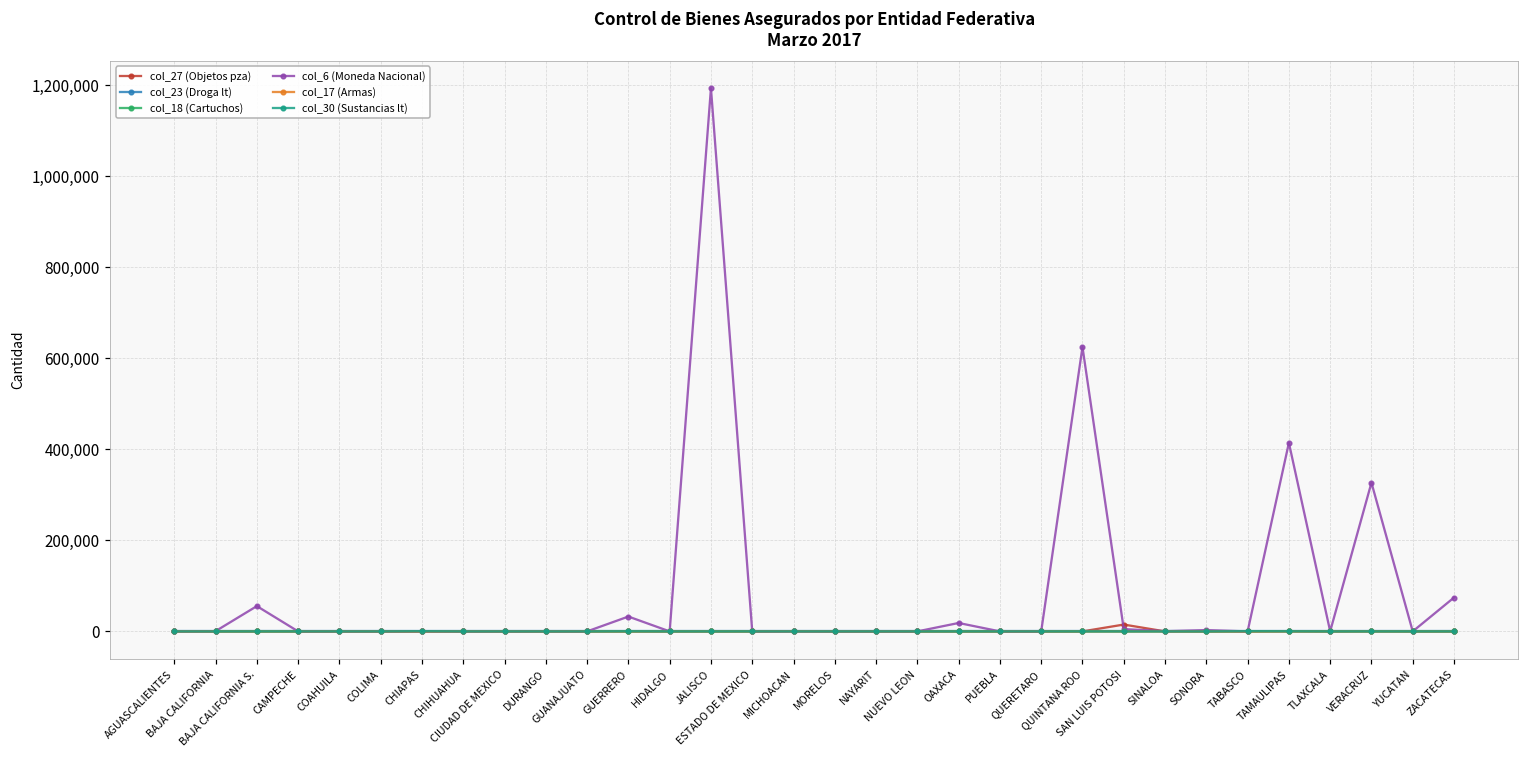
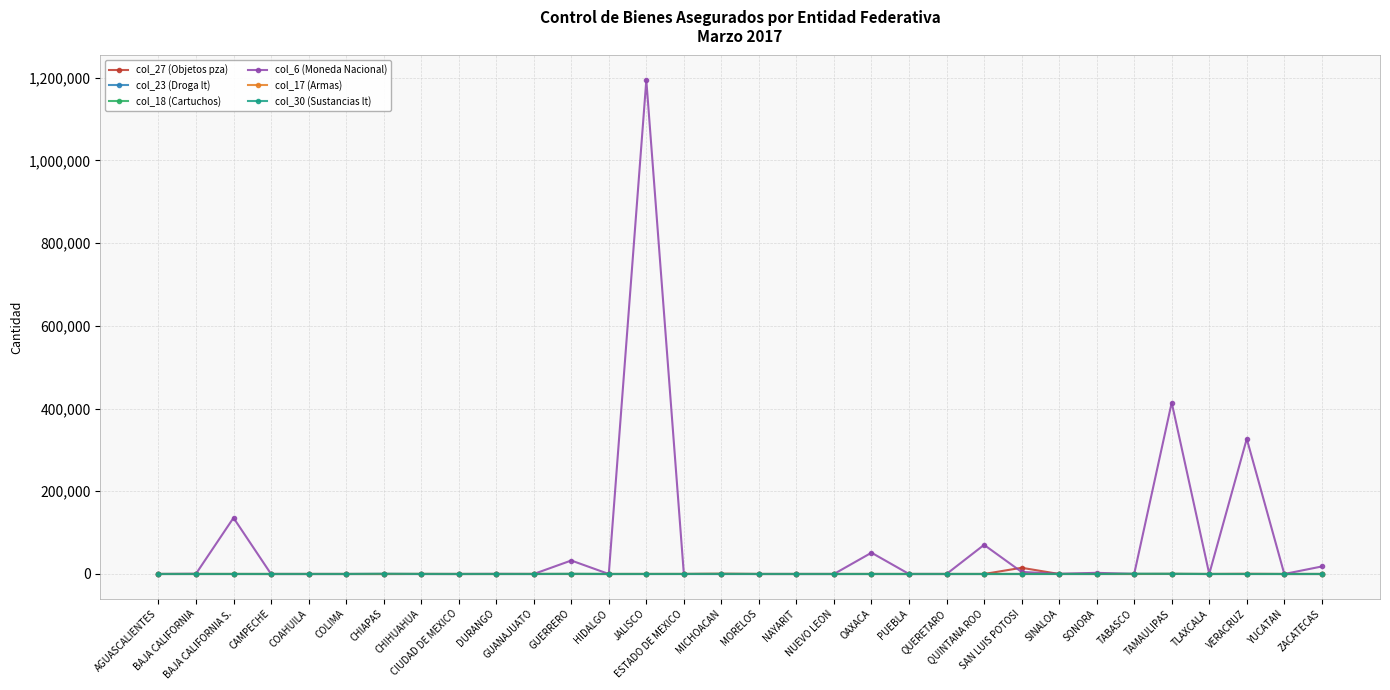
col_6 (Moneda Nacional), BAJA CALIFORNIA S.: 60,000 -> 140,000
col_6 (Moneda Nacional), OAXACA: 20,000 -> 50,000
col_6 (Moneda Nacional), QUINTANA ROO: 630,000 -> 70,000
col_6 (Moneda Nacional), ZACATECAS: 70,000 -> 20,000
